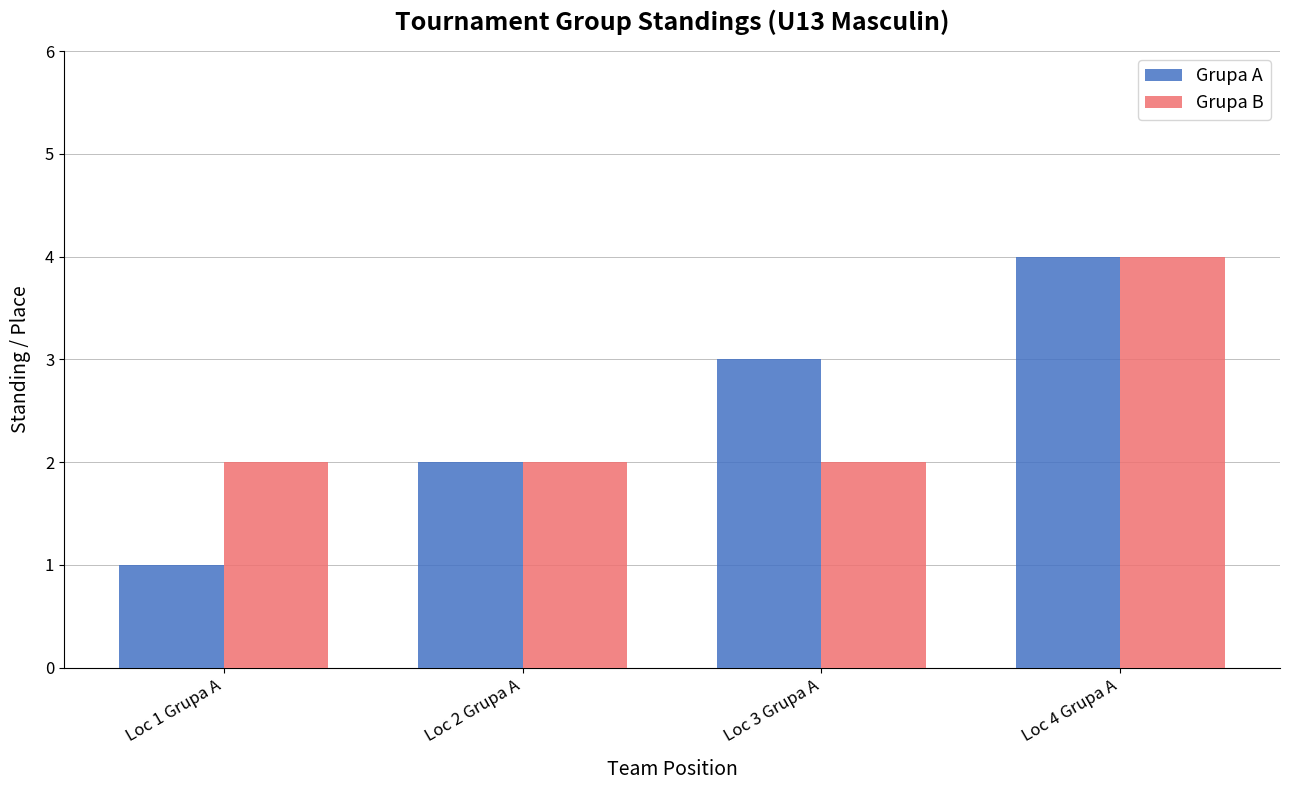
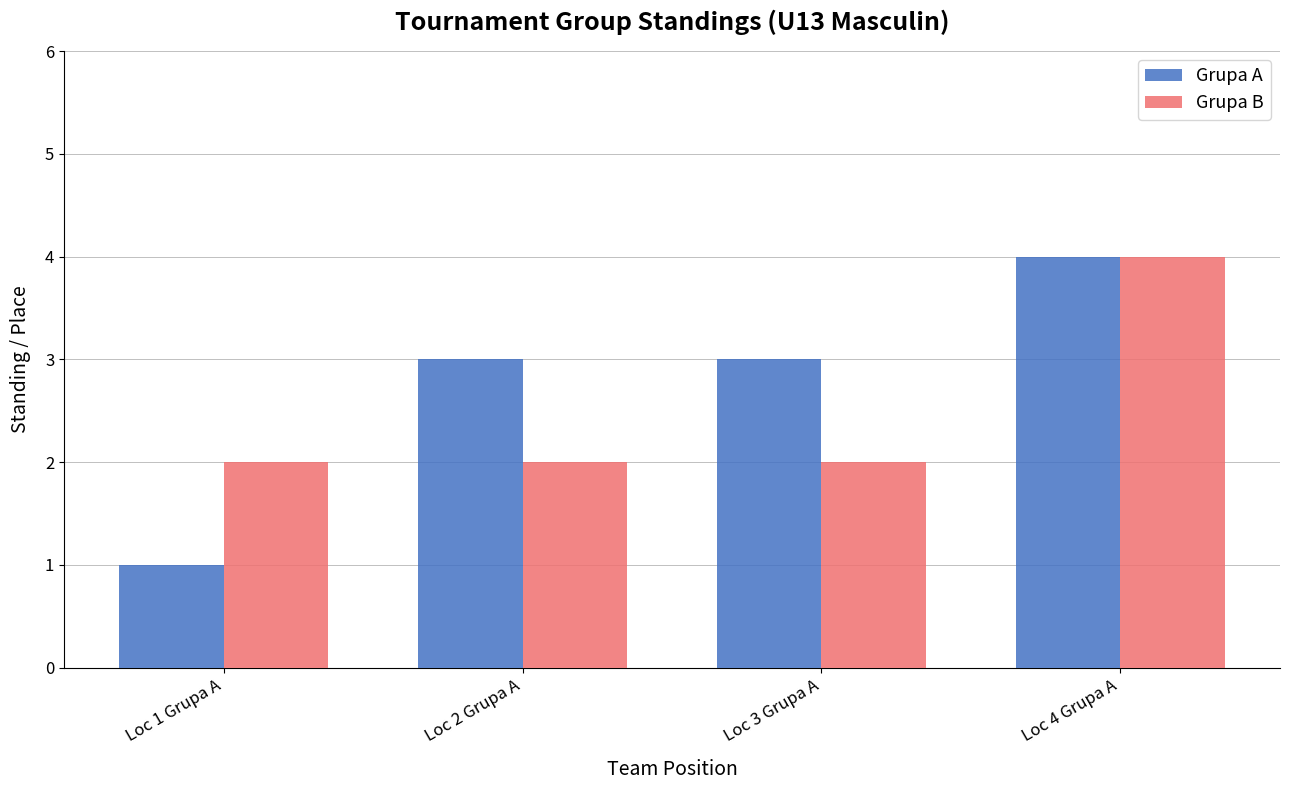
Grupa A, Loc 2 Grupa A: 2 -> 3
